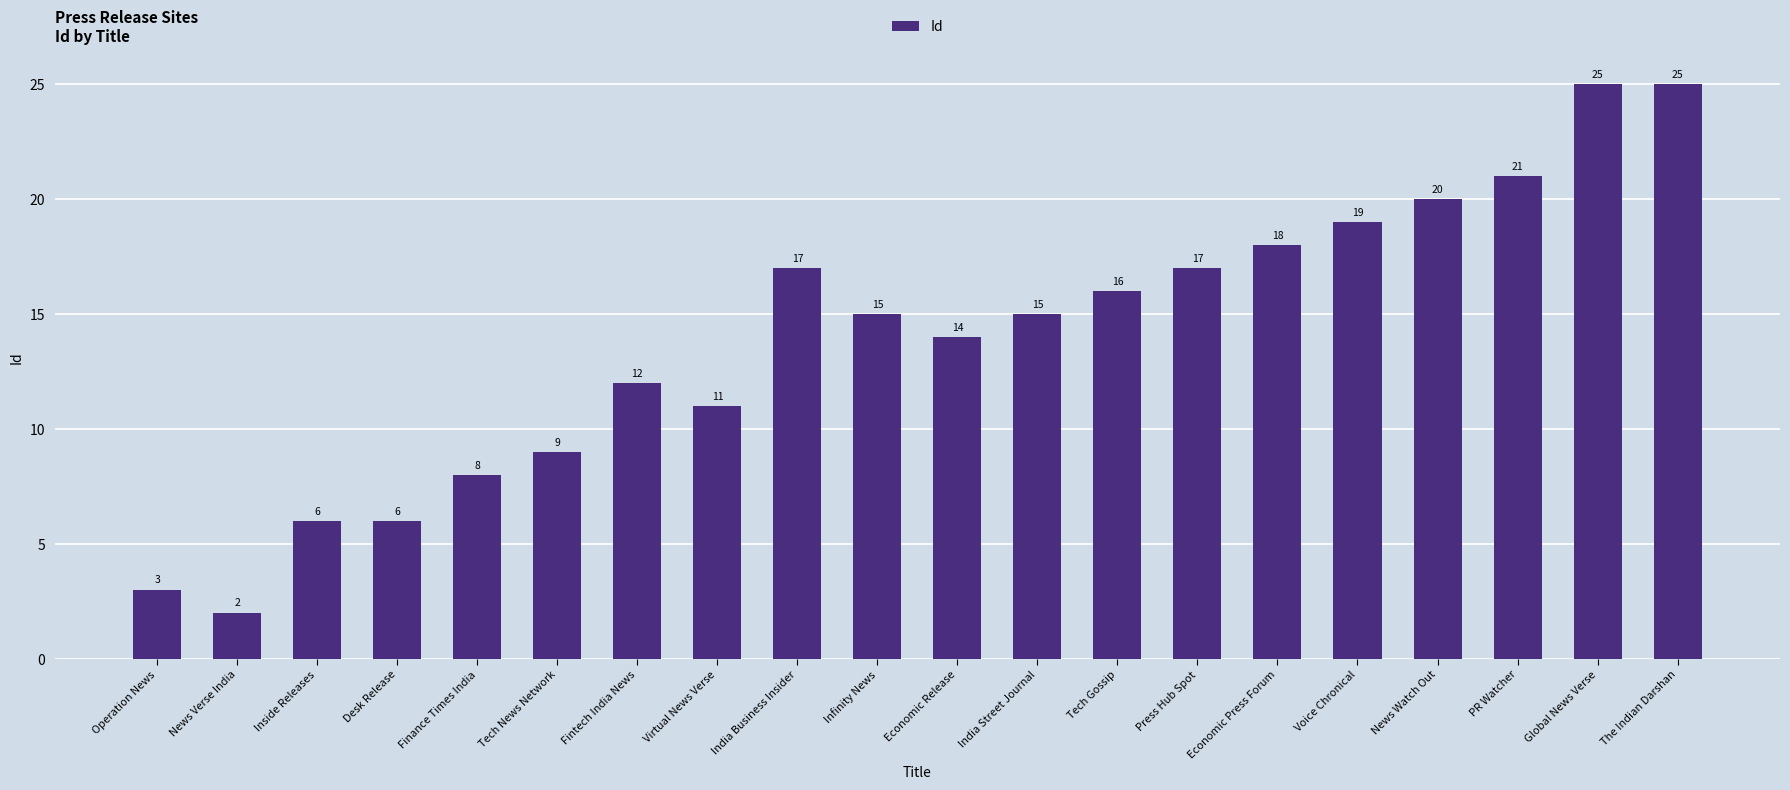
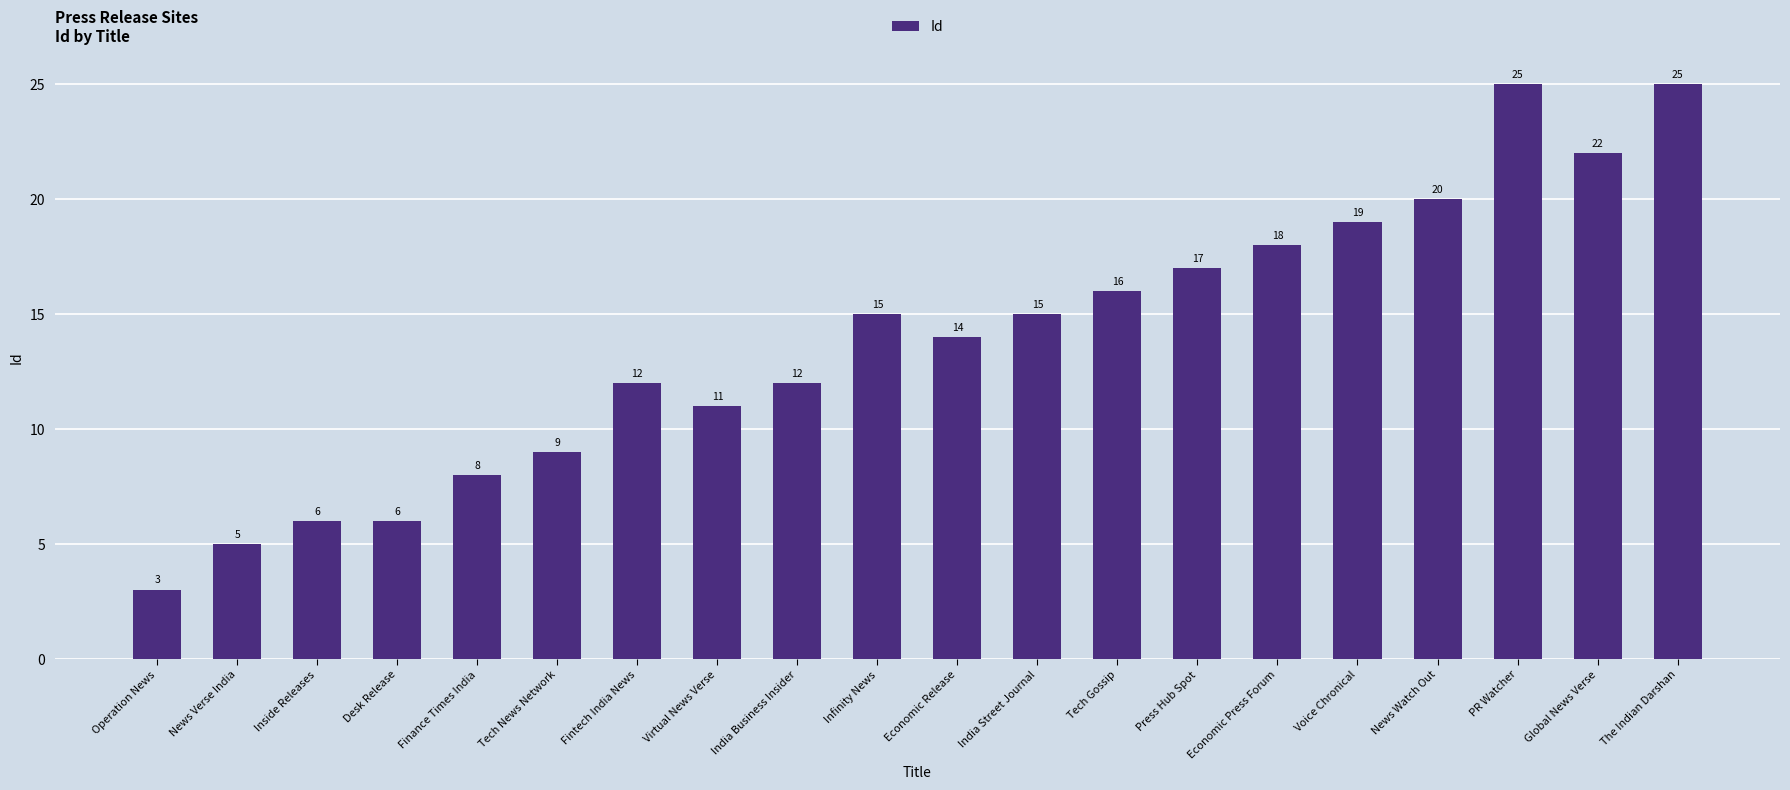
News Verse India: 2 -> 5
India Business Insider: 17 -> 12
PR Watcher: 21 -> 25
Global News Verse: 25 -> 22
